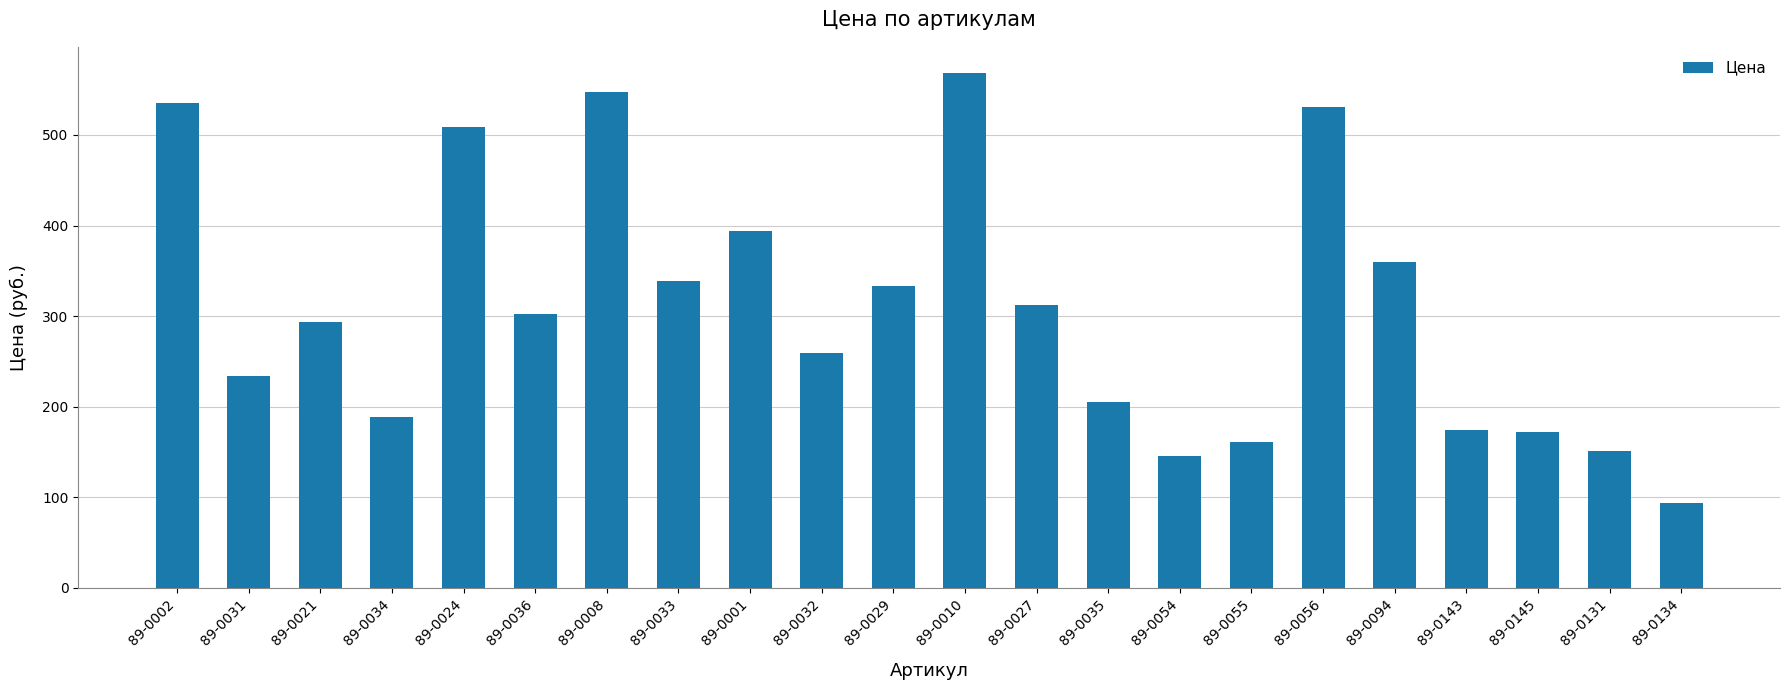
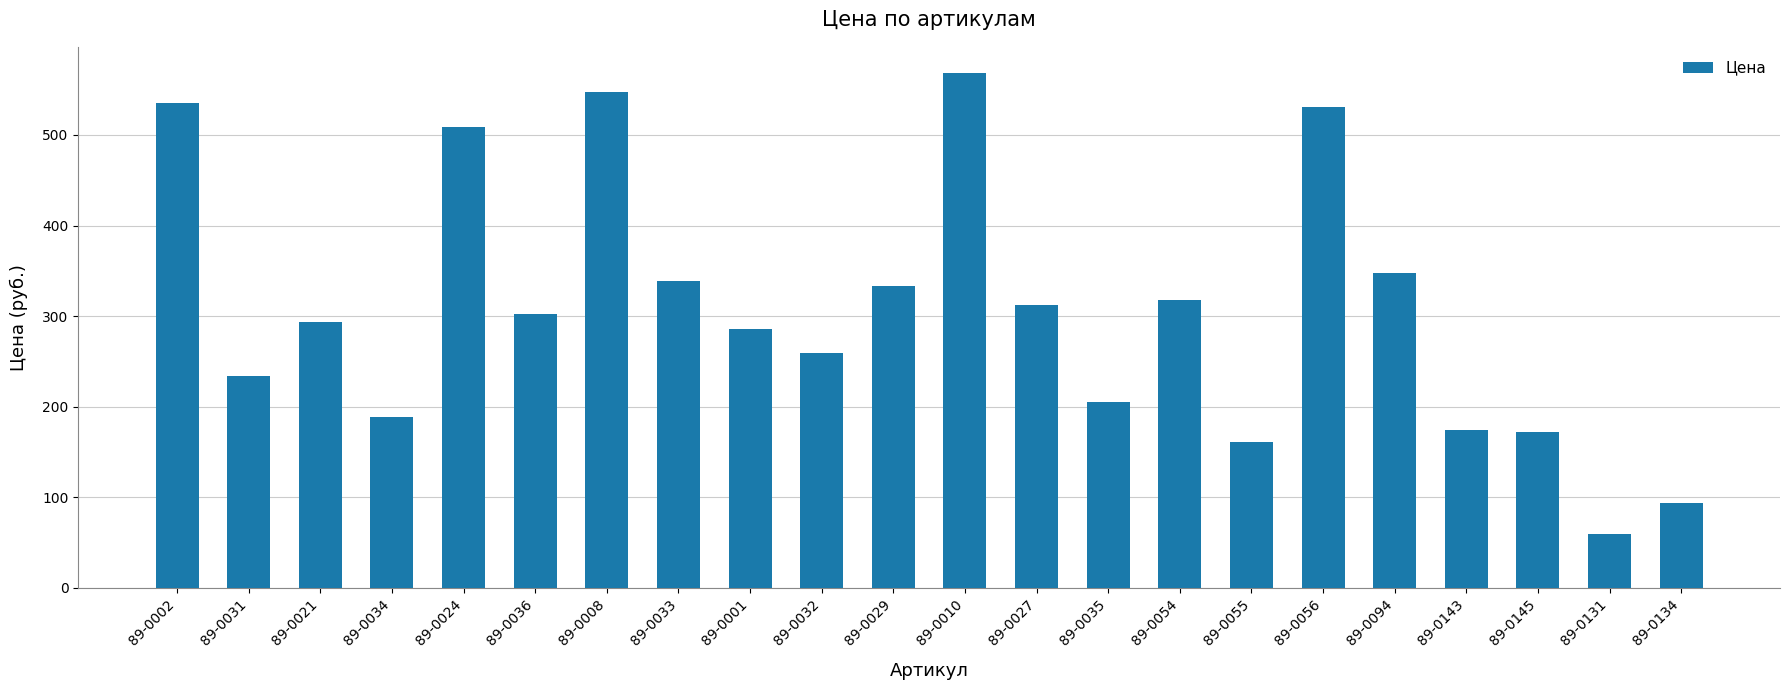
89-0001: 390 -> 290
89-0054: 150 -> 320
89-0094: 360 -> 350
89-0131: 150 -> 60
